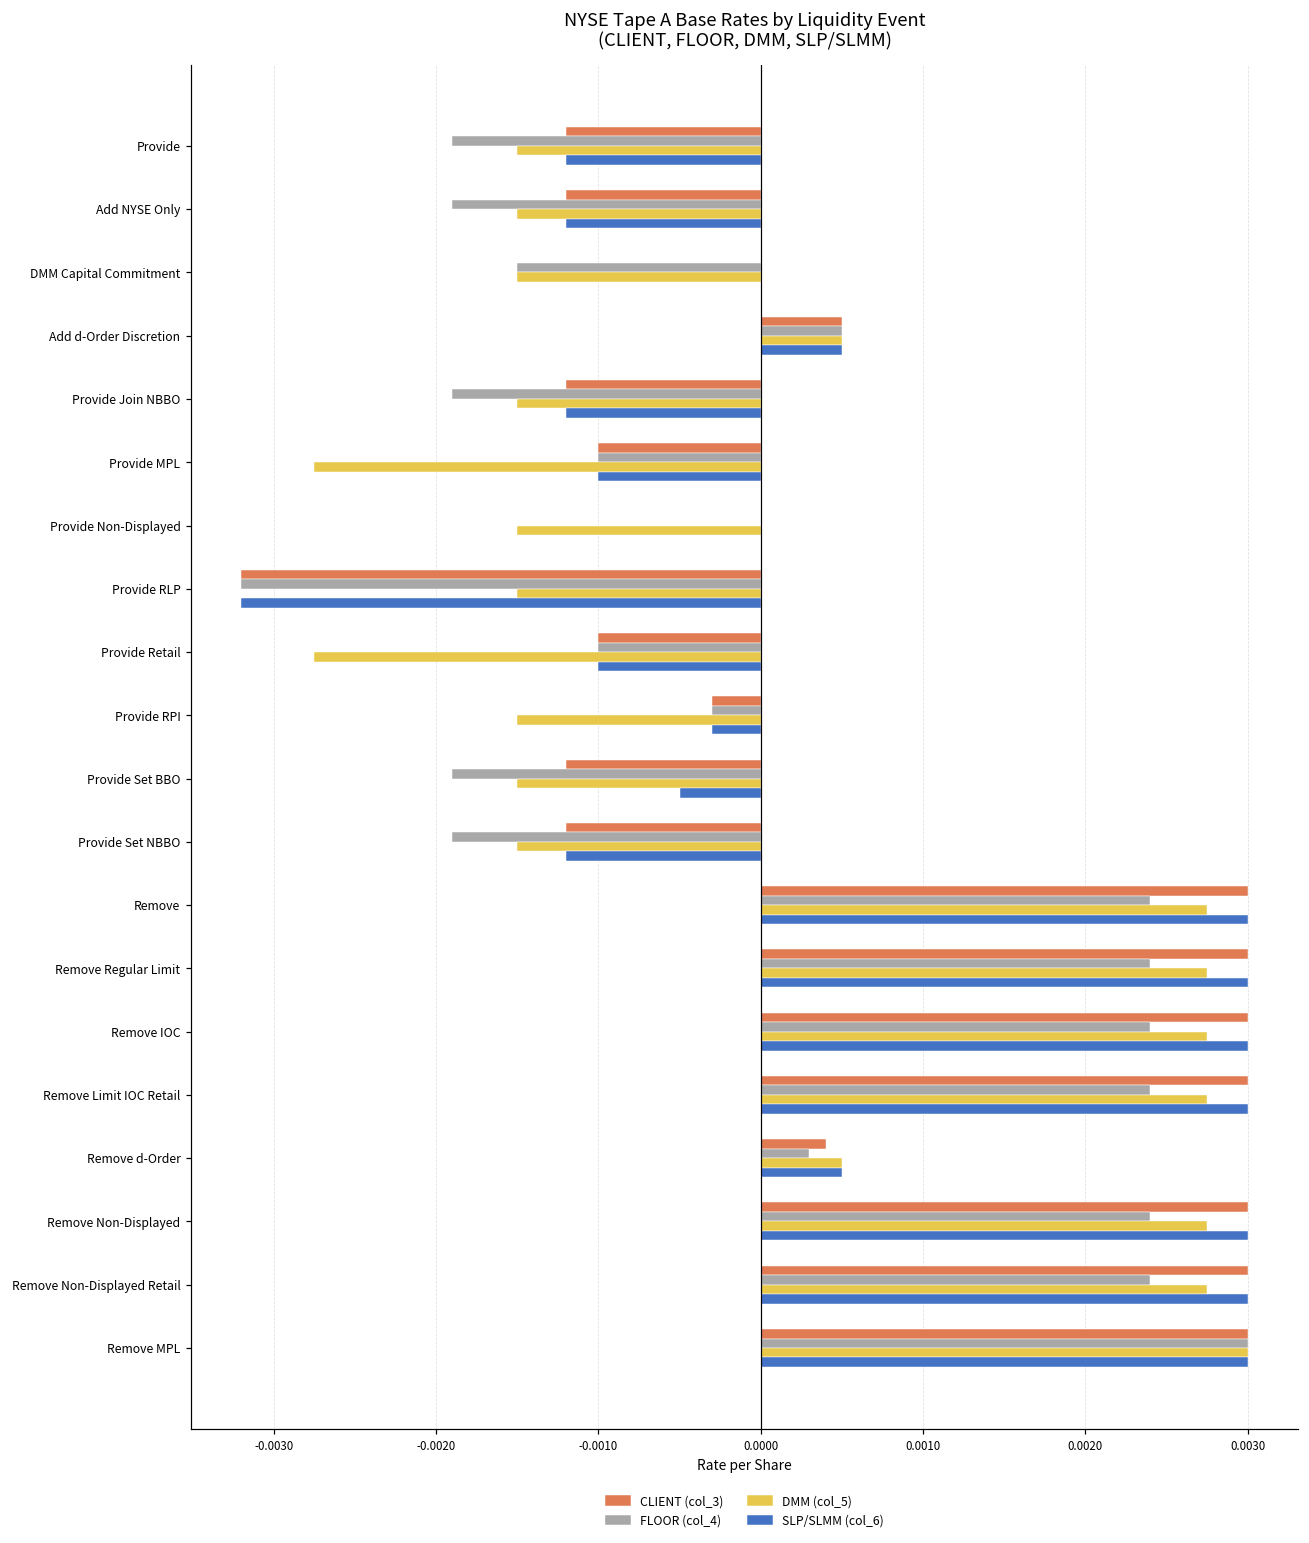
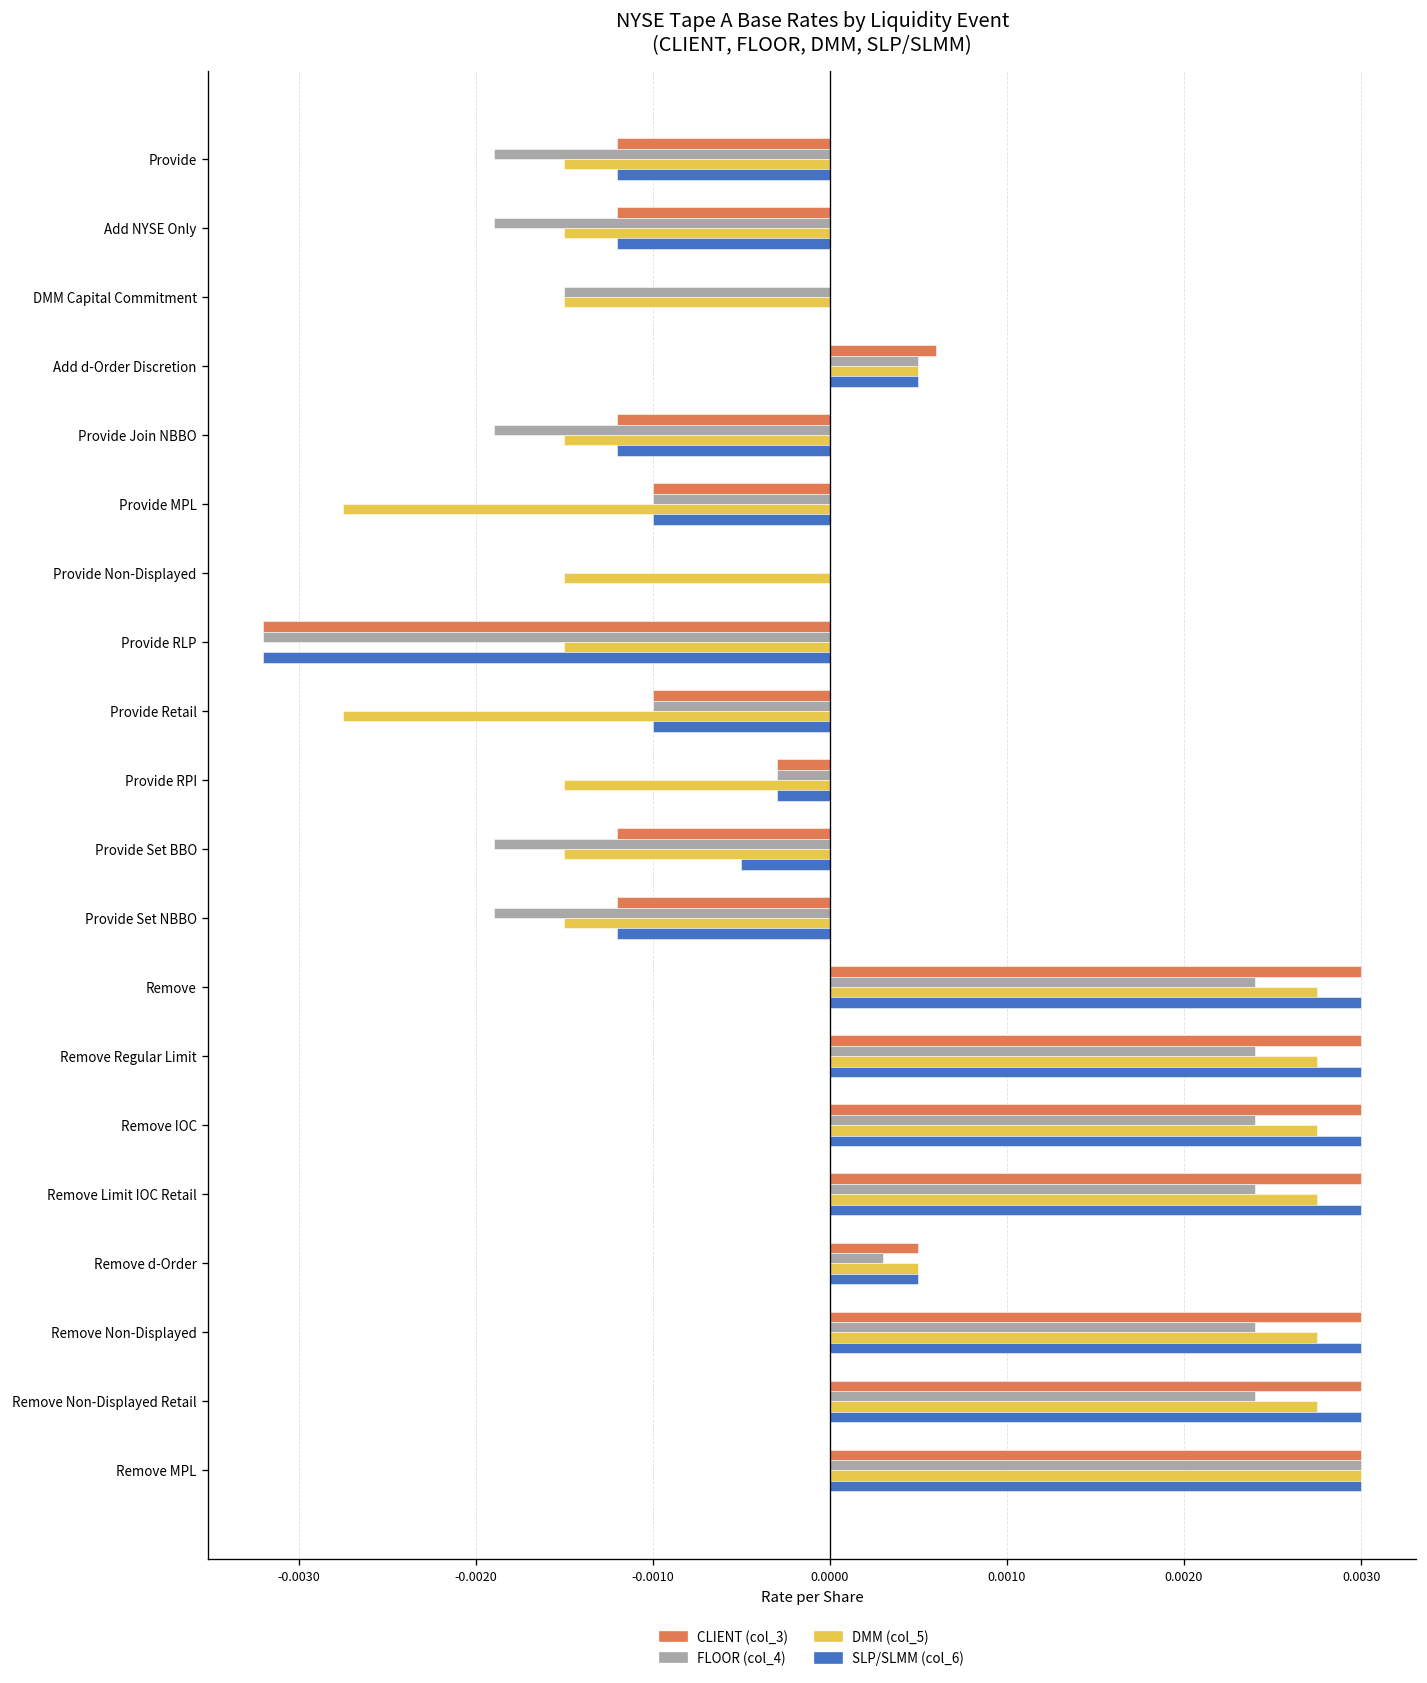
CLIENT (col_3), Add d-Order Discretion: 0.0005 -> 0.0006
CLIENT (col_3), Remove d-Order: 0.0004 -> 0.0005
